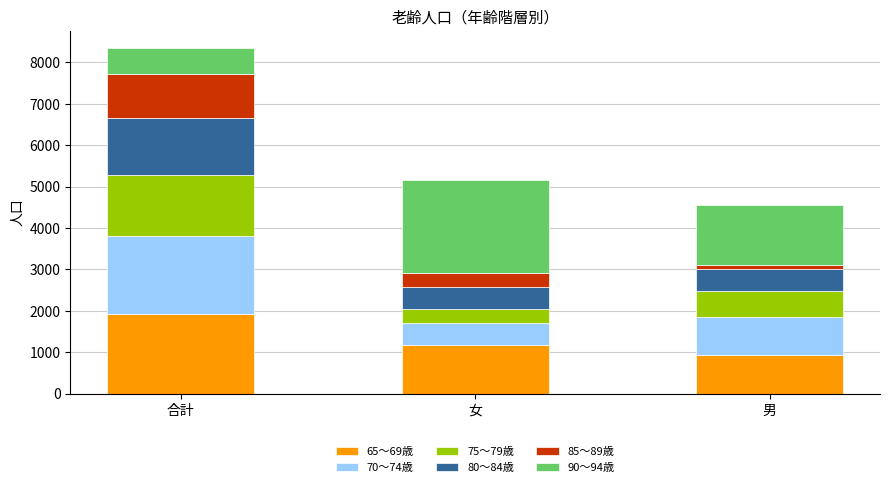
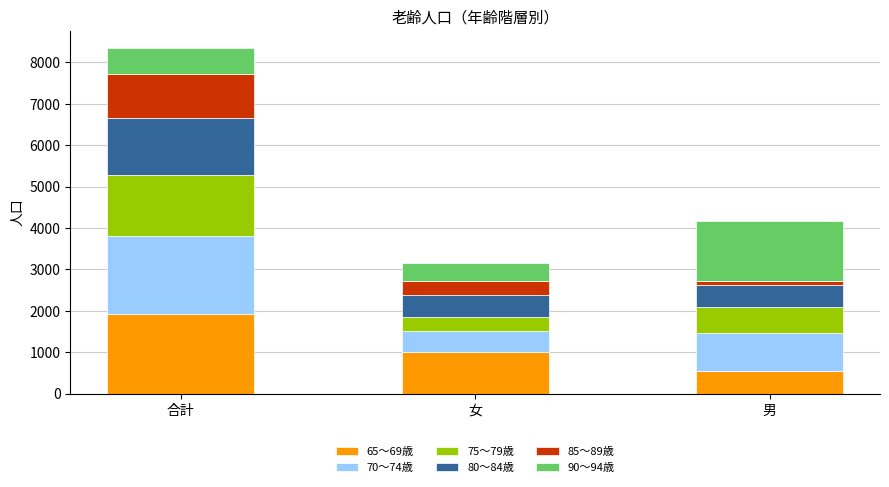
65～69歳, 女: 1200 -> 1000
90～94歳, 女: 2300 -> 500
65～69歳, 男: 900 -> 500
